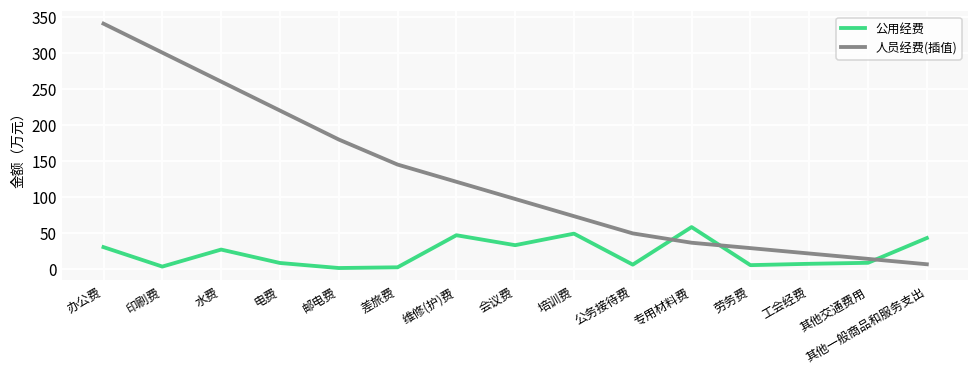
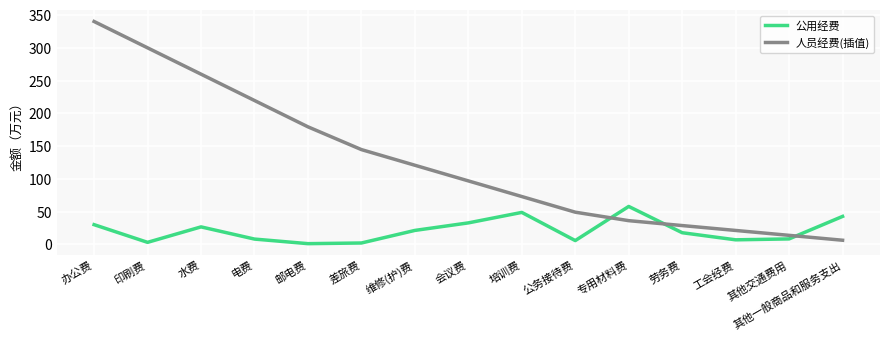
公用经费, 维修(护)费: 50 -> 20
公用经费, 劳务费: 10 -> 20
